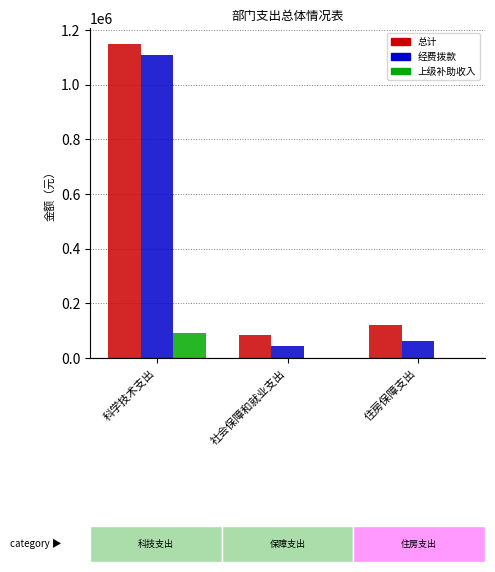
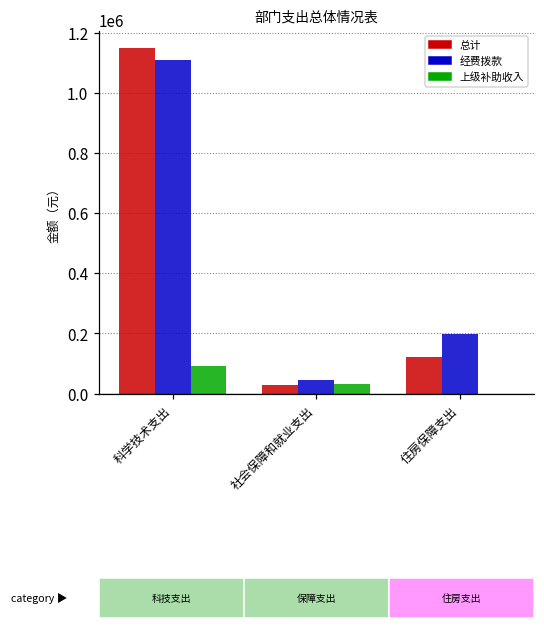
总计, 社会保障和就业支出: 80000 -> 30000
上级补助收入, 社会保障和就业支出: 0 -> 30000
经费拨款, 住房保障支出: 60000 -> 200000
